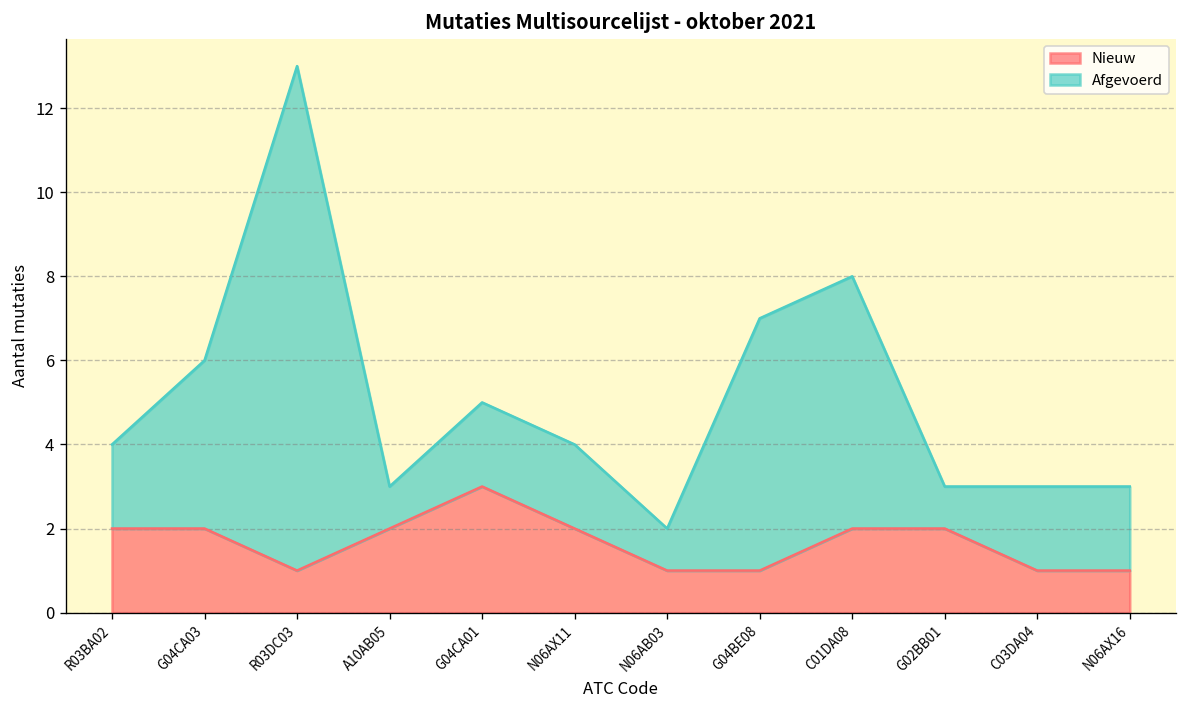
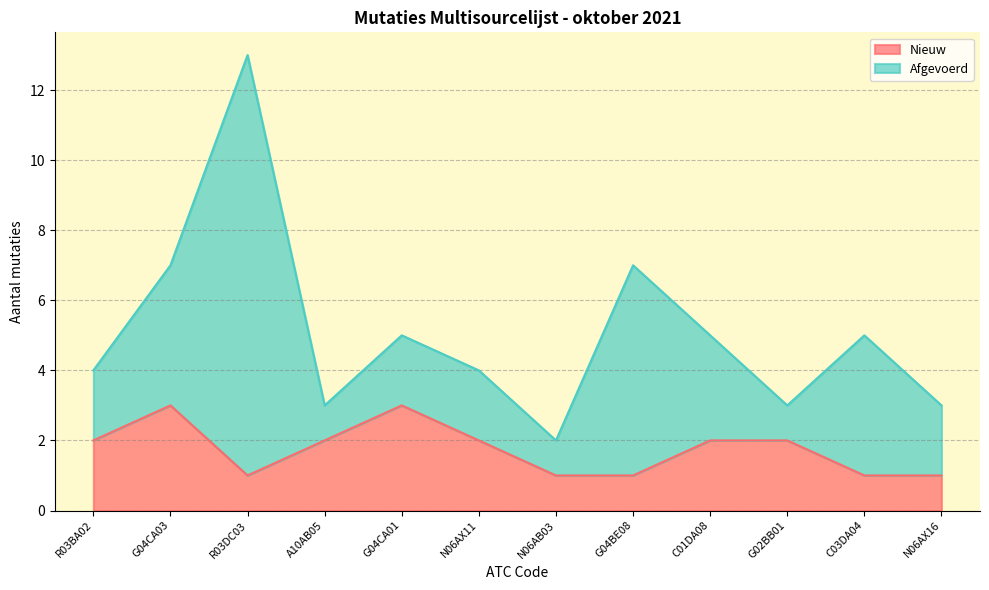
Nieuw, G04CA03: 2 -> 3
Afgevoerd, C01DA08: 6 -> 3
Afgevoerd, C03DA04: 2 -> 4
